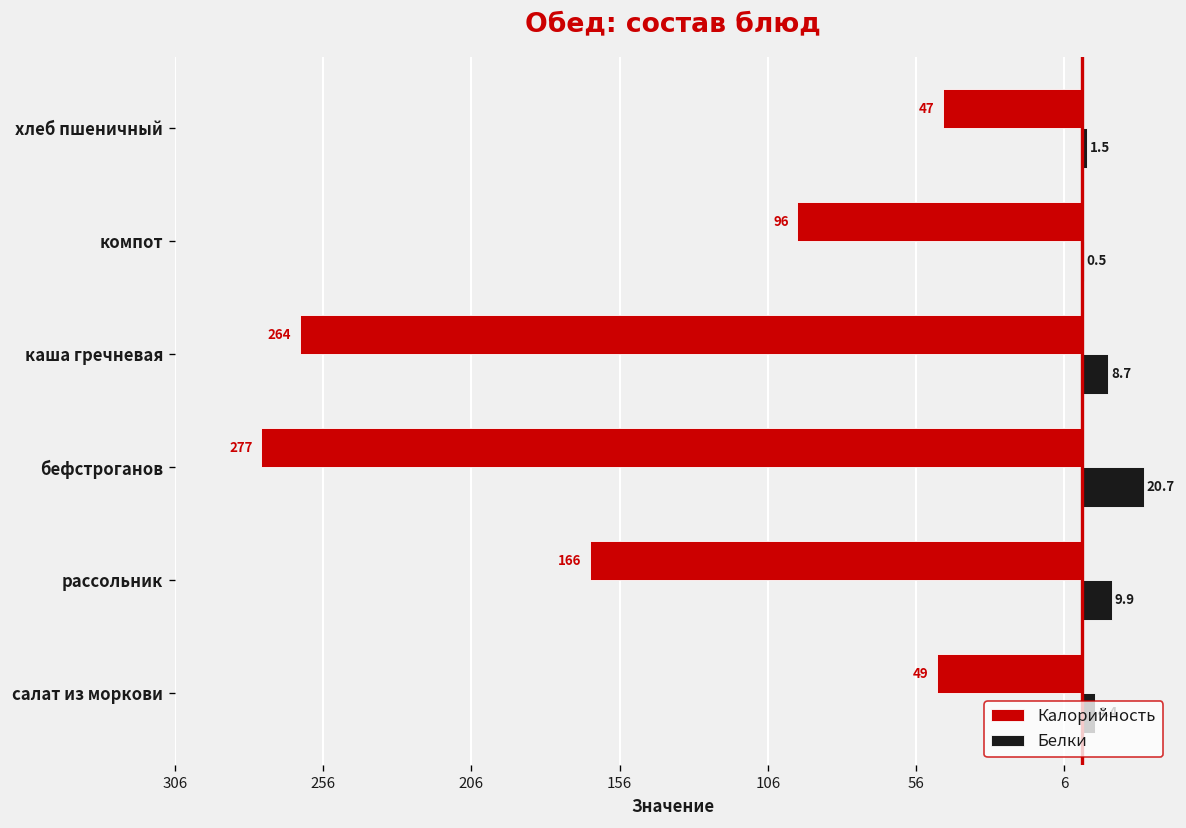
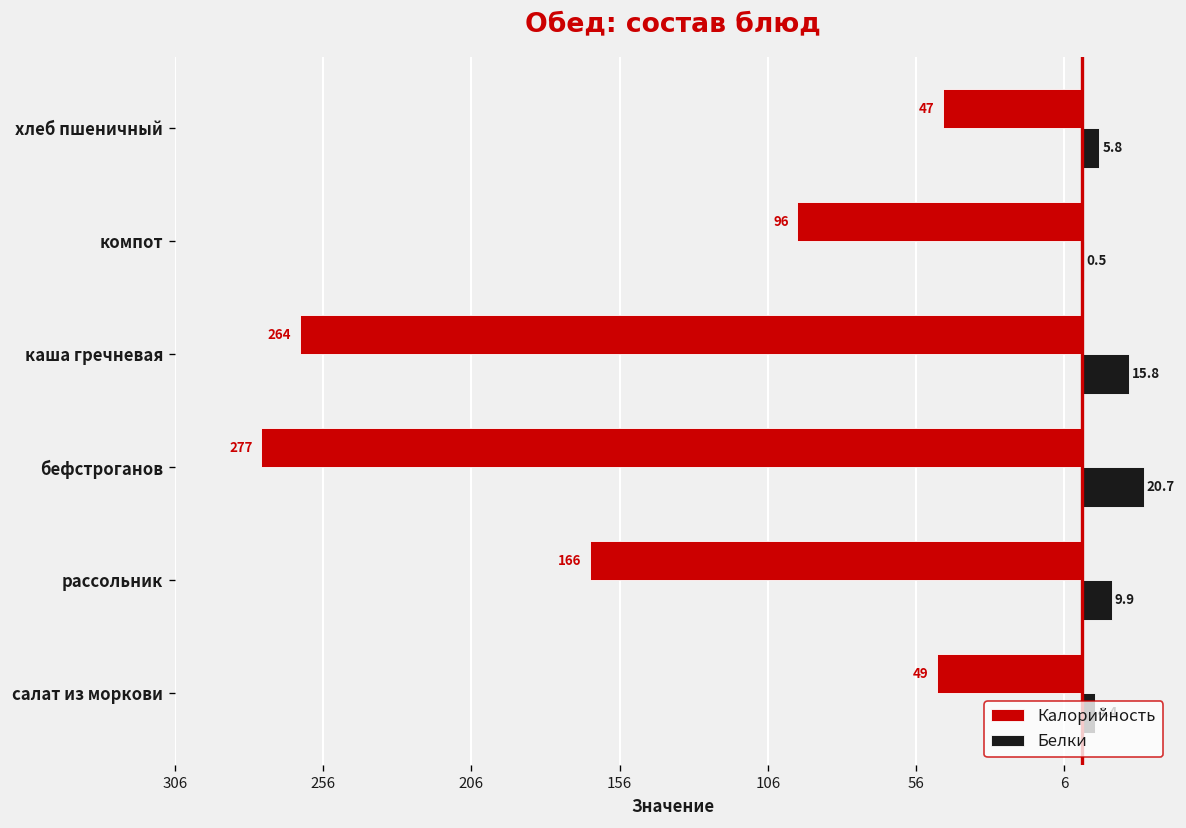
Белки, хлеб пшеничный: 1.5 -> 5.8
Белки, каша гречневая: 8.7 -> 15.8
